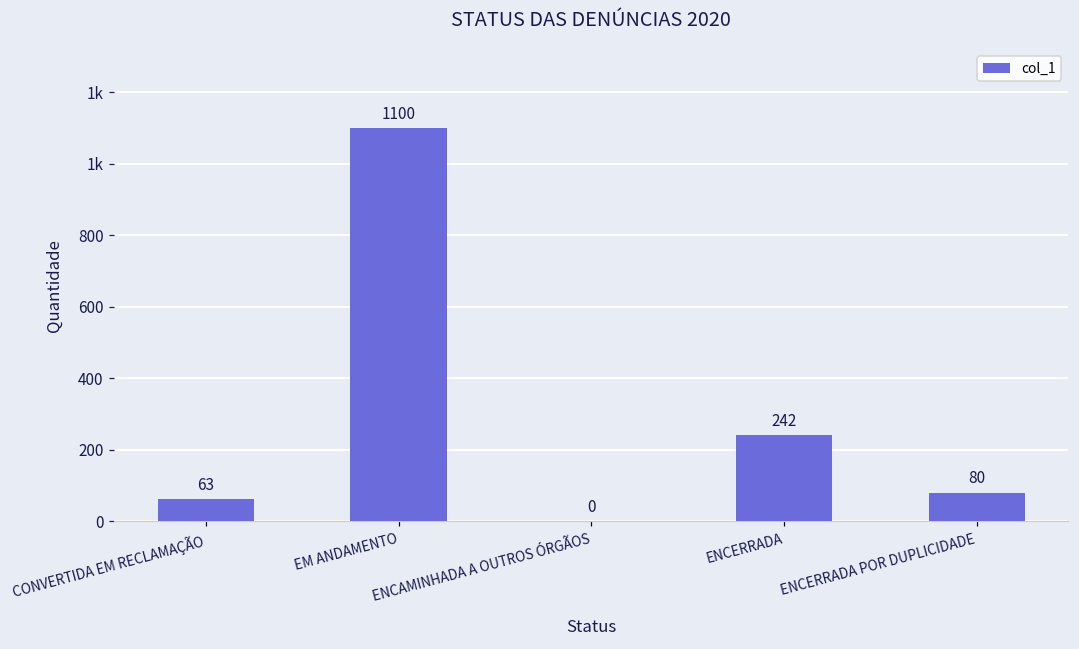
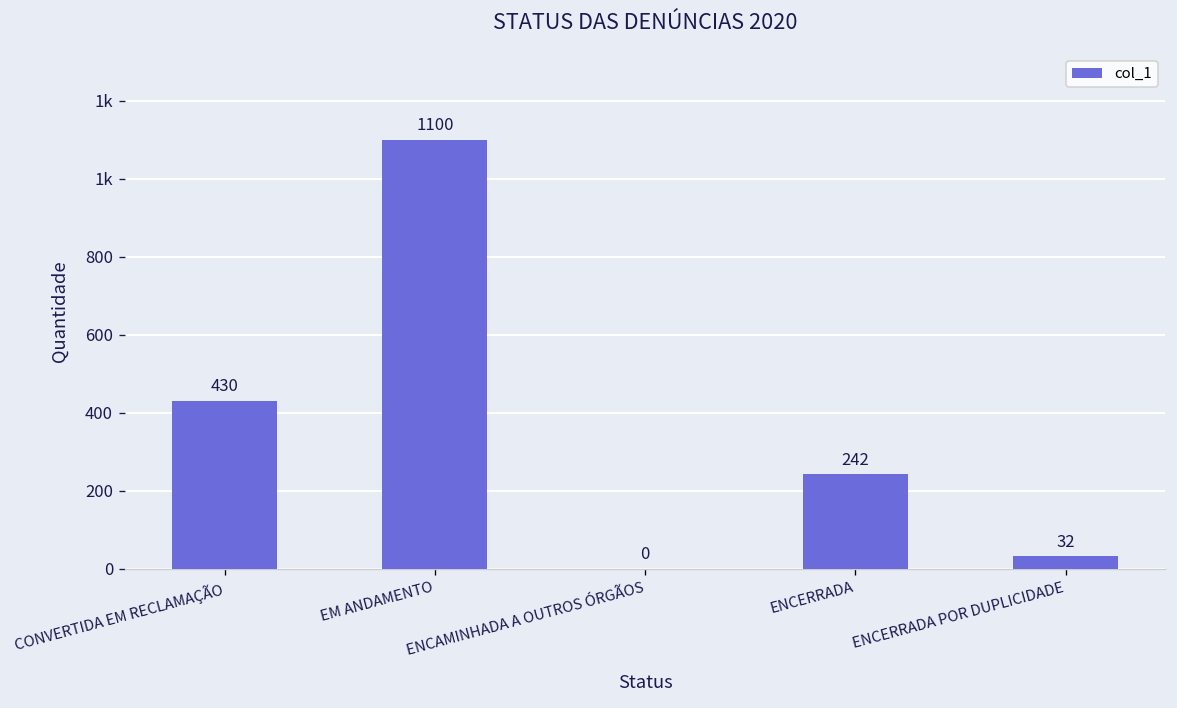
CONVERTIDA EM RECLAMAÇÃO: 63 -> 430
ENCERRADA POR DUPLICIDADE: 80 -> 32
